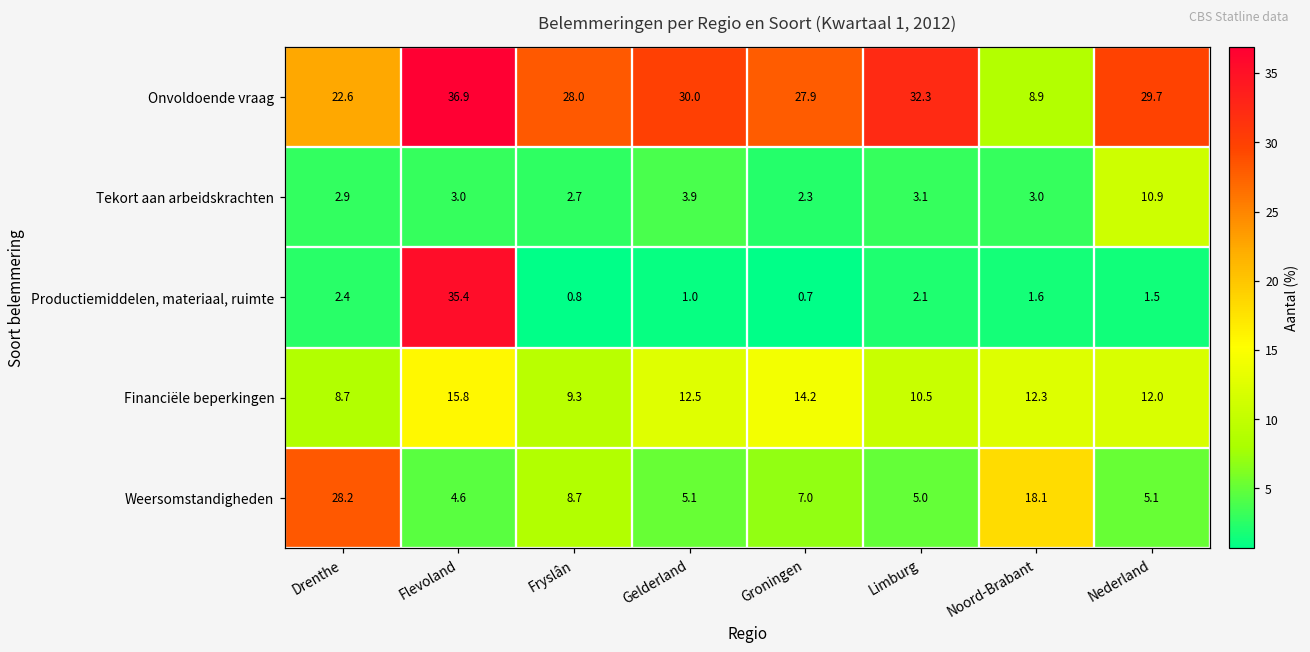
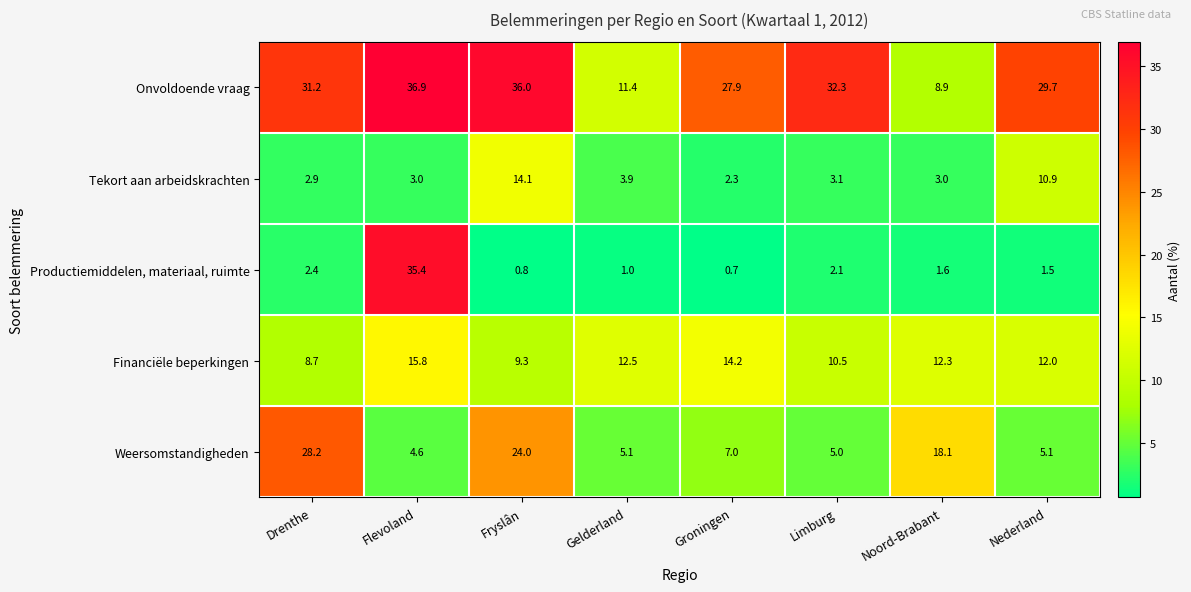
Onvoldoende vraag, Drenthe: 22.6 -> 31.2
Onvoldoende vraag, Fryslân: 28.0 -> 36.0
Onvoldoende vraag, Gelderland: 30.0 -> 11.4
Tekort aan arbeidskrachten, Fryslân: 2.7 -> 14.1
Weersomstandigheden, Fryslân: 8.7 -> 24.0
